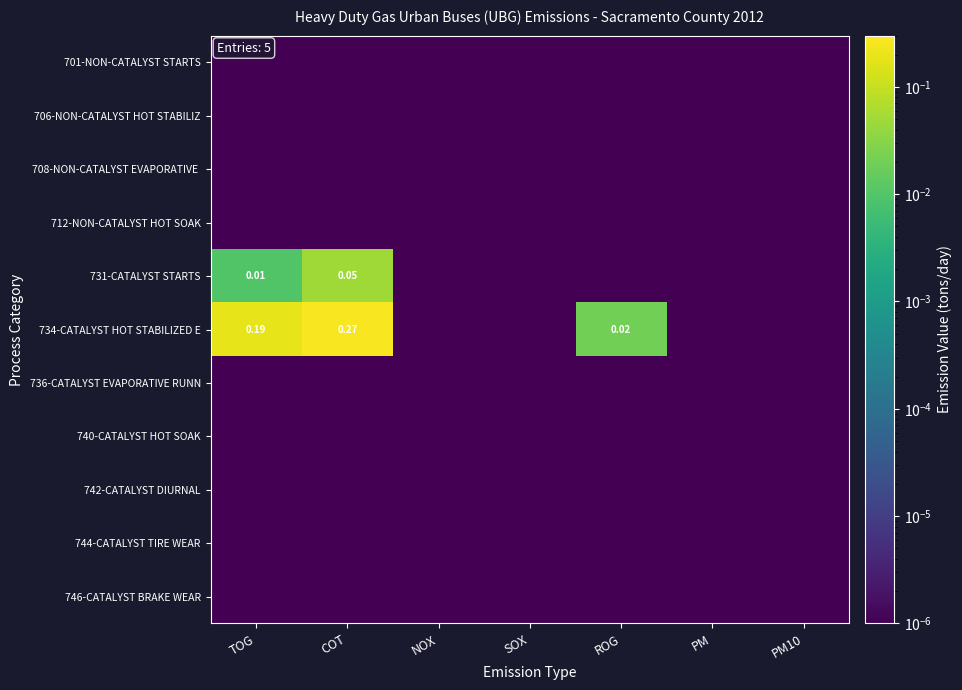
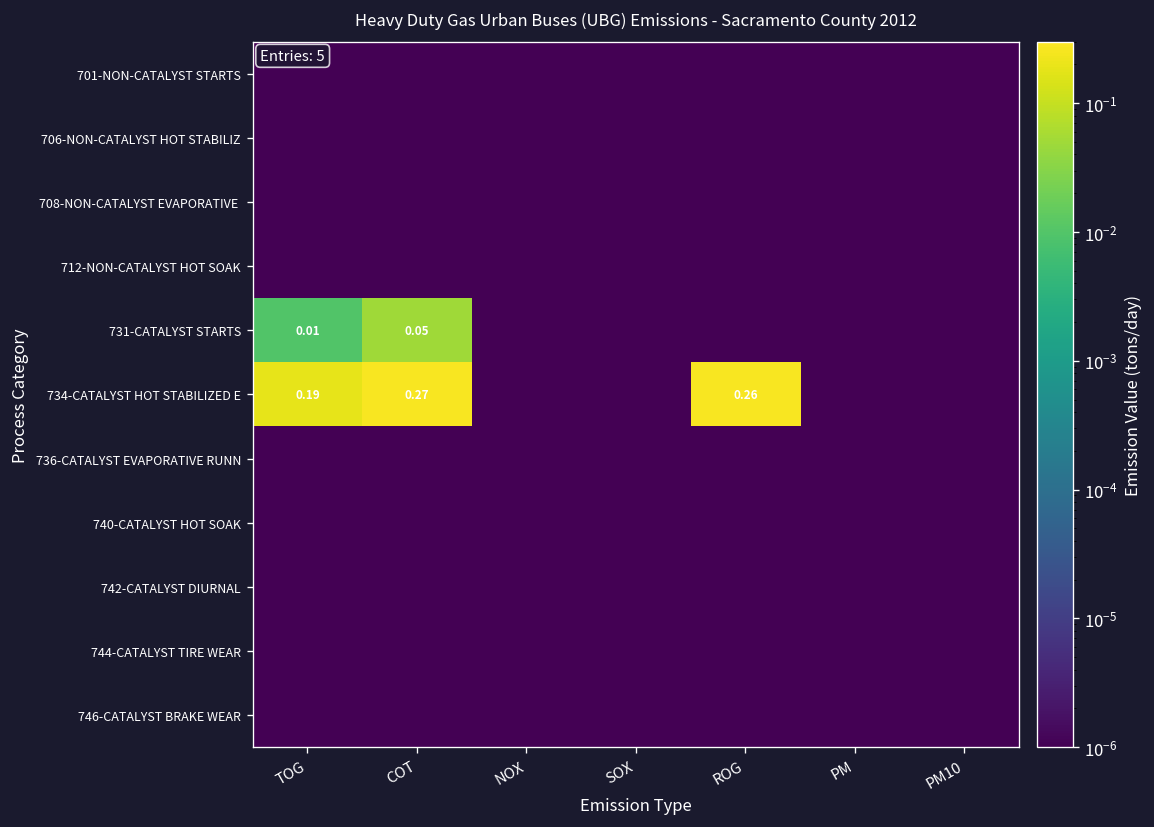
734-CATALYST HOT STABILIZED E, ROG: 0.02 -> 0.26
